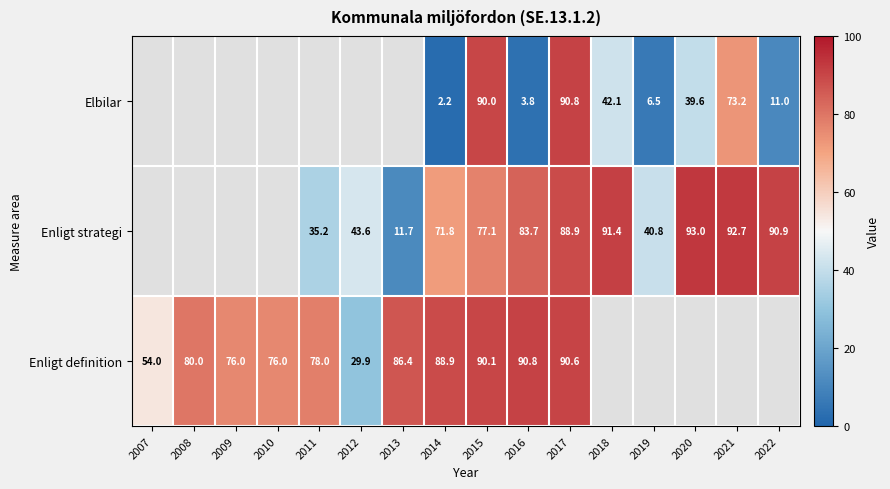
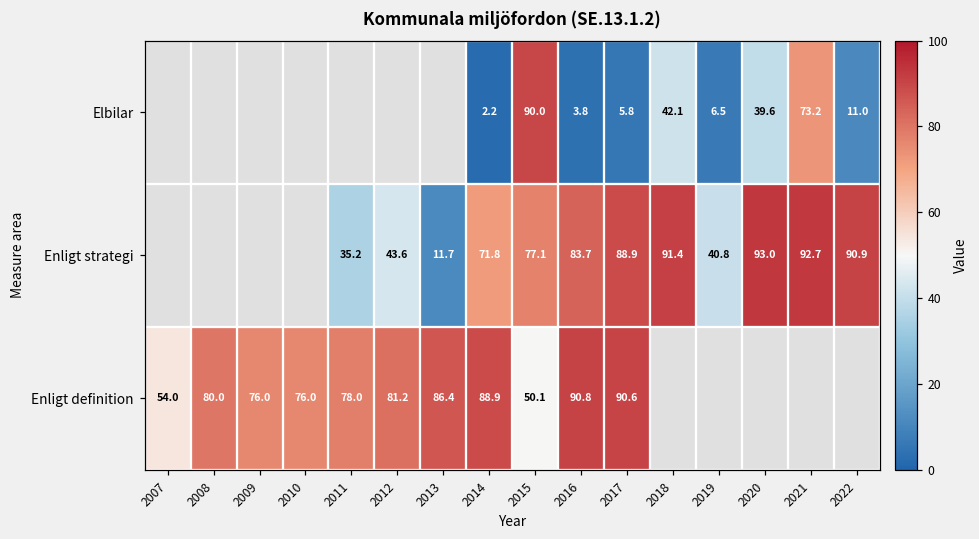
Elbilar, 2017: 90.8 -> 5.8
Enligt definition, 2012: 29.9 -> 81.2
Enligt definition, 2015: 90.1 -> 50.1
